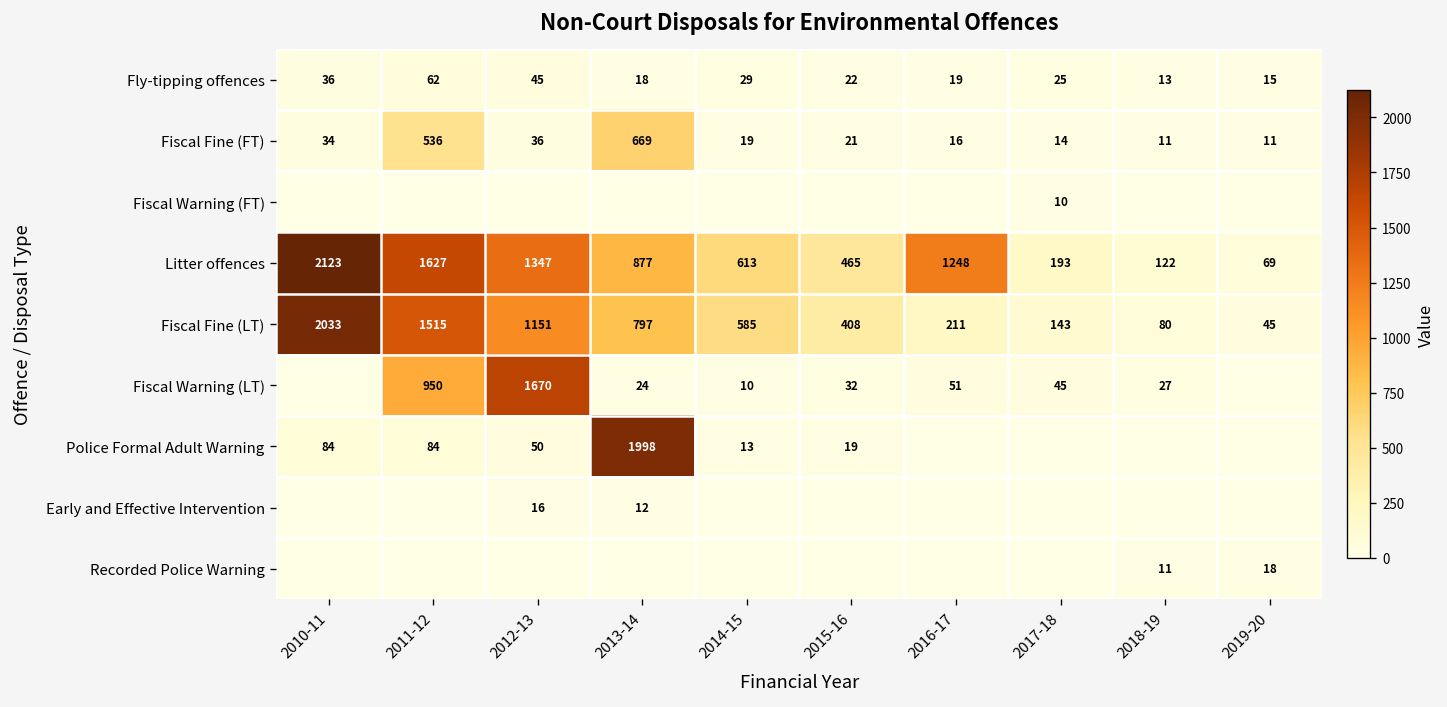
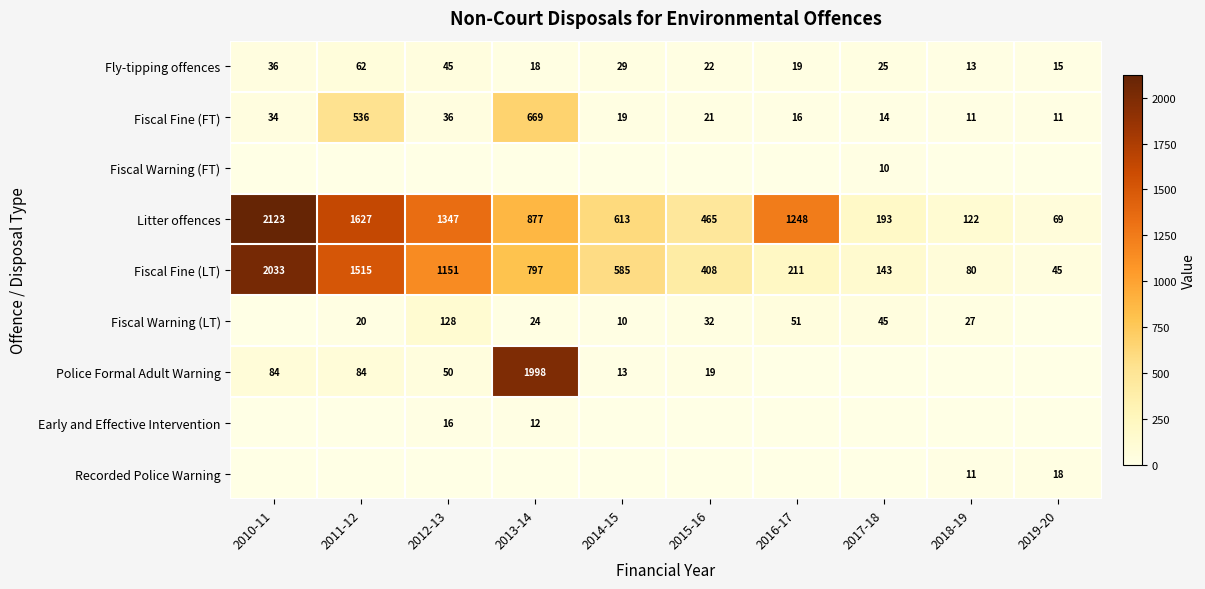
Fiscal Warning (LT), 2011-12: 950 -> 20
Fiscal Warning (LT), 2012-13: 1670 -> 128
